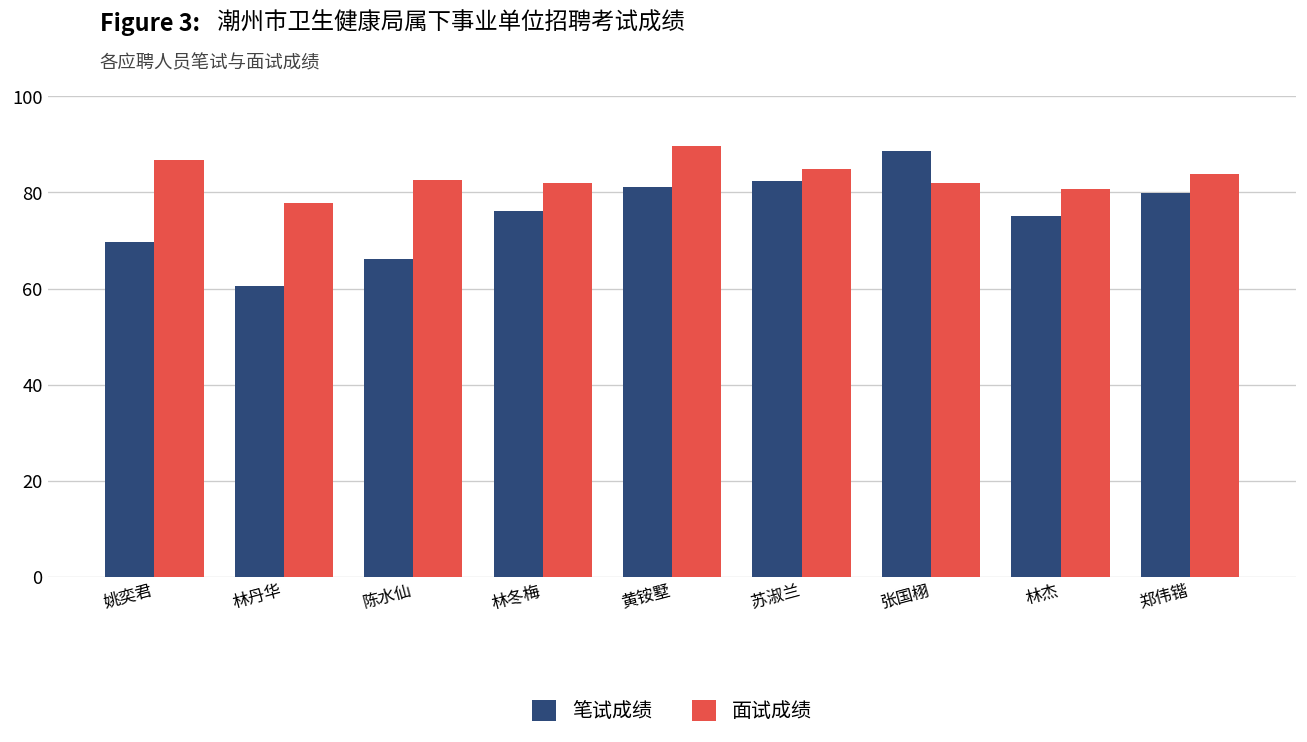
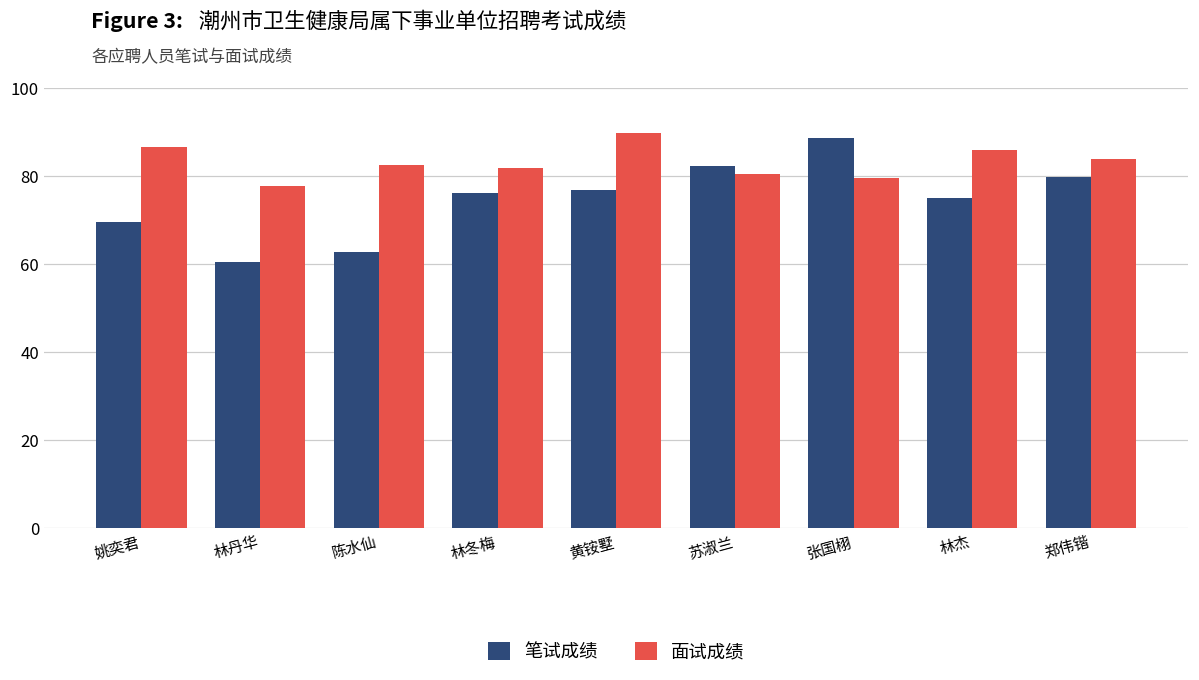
笔试成绩, 陈水仙: 66 -> 63
笔试成绩, 黄铵墅: 81 -> 77
面试成绩, 苏淑兰: 85 -> 81
面试成绩, 张国栩: 82 -> 80
面试成绩, 林杰: 81 -> 86
